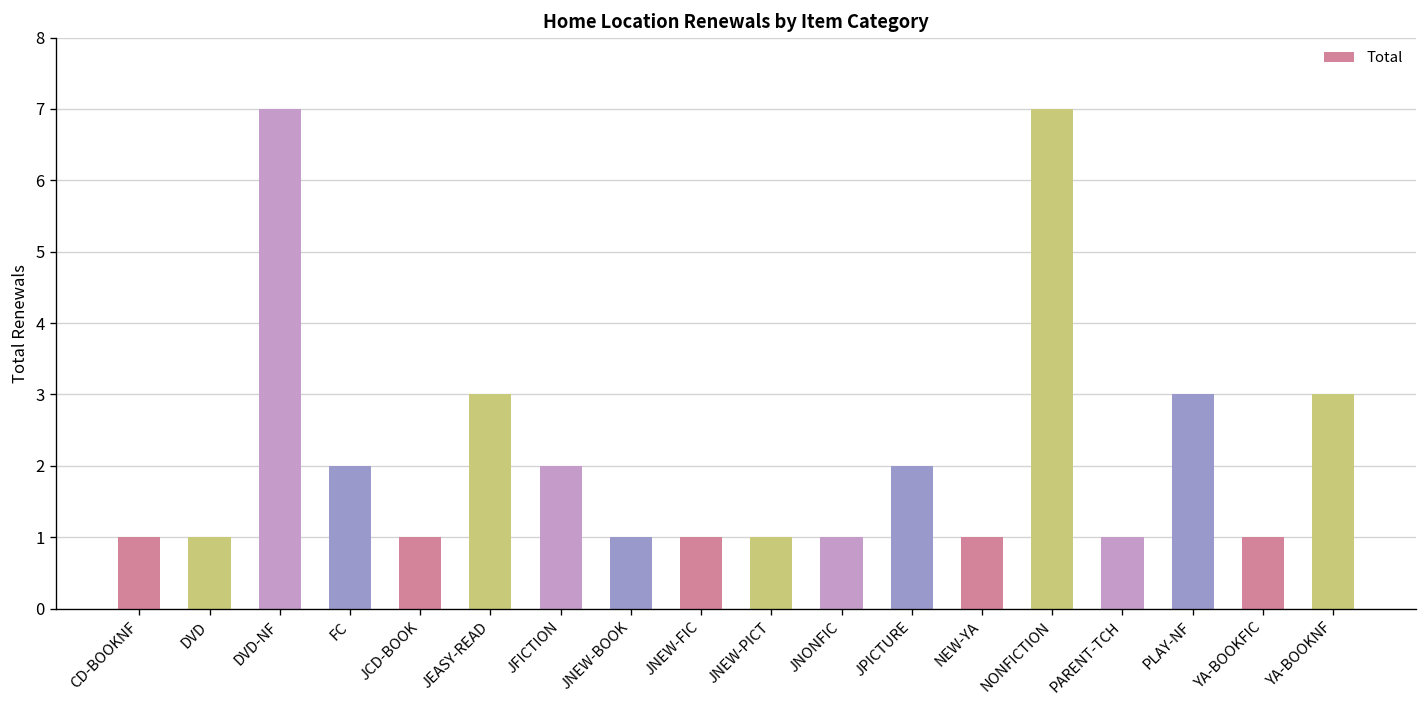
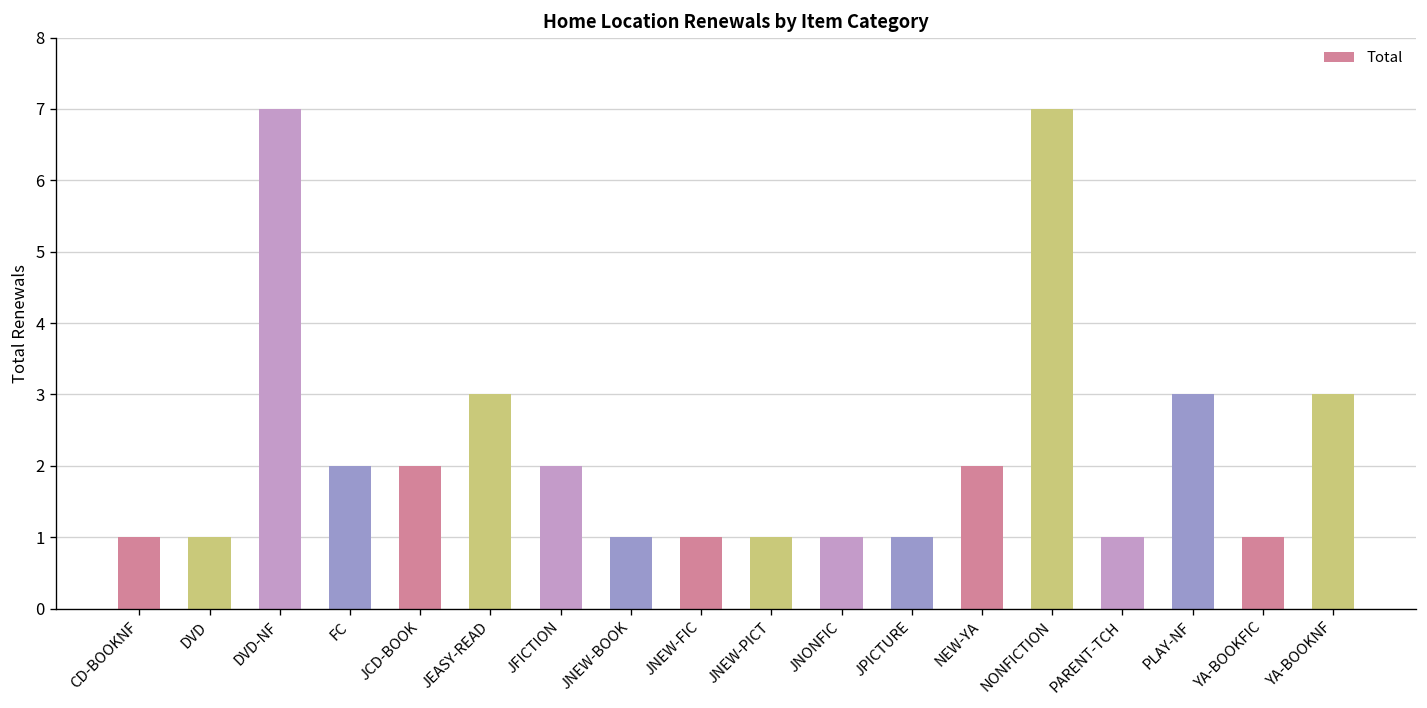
JCD-BOOK: 1 -> 2
JPICTURE: 2 -> 1
NEW-YA: 1 -> 2
